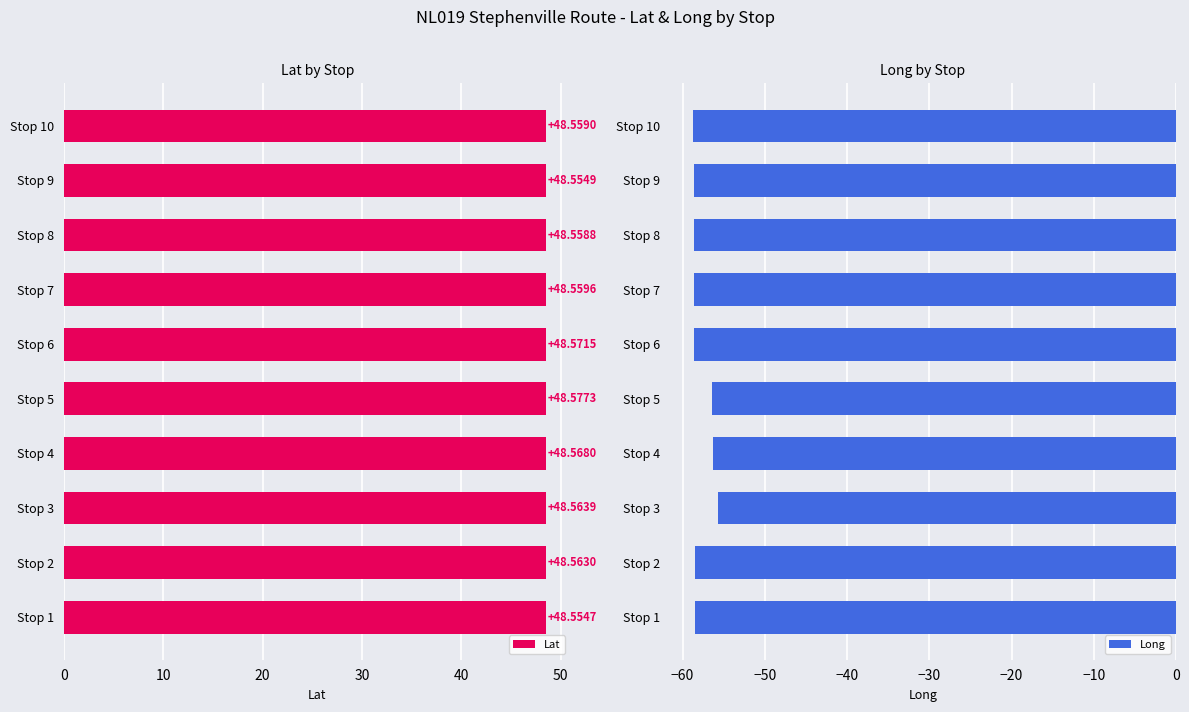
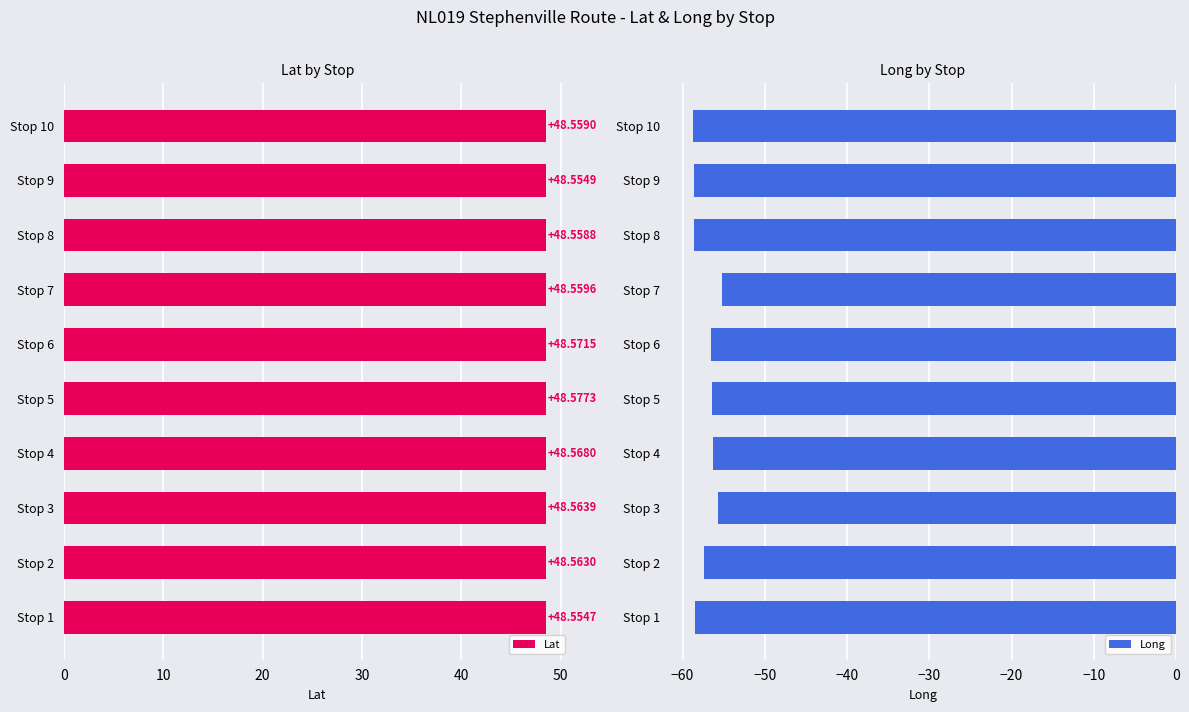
Long by Stop, Stop 7: -59 -> -55
Long by Stop, Stop 6: -59 -> -57
Long by Stop, Stop 2: -58 -> -57
